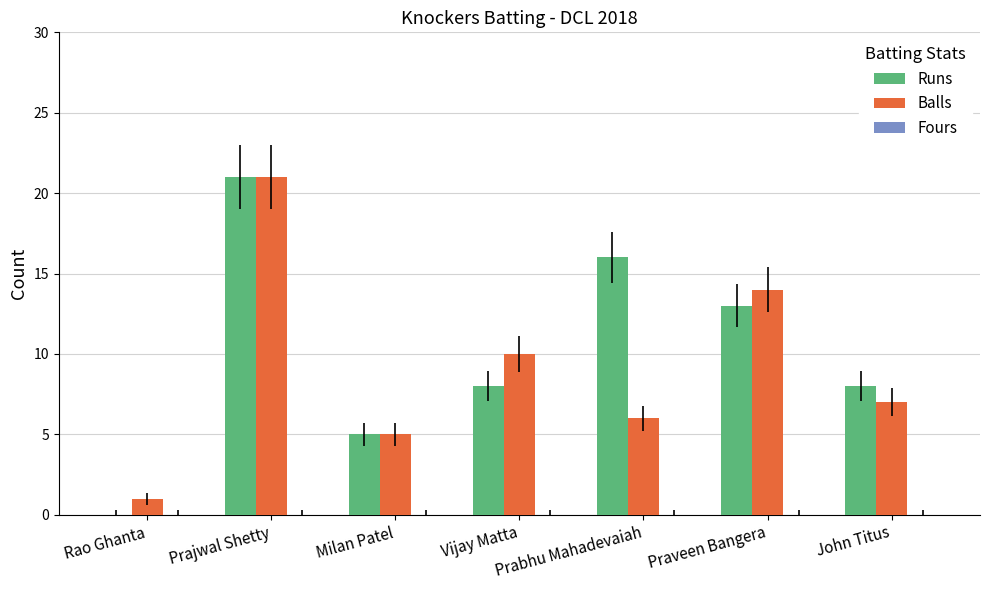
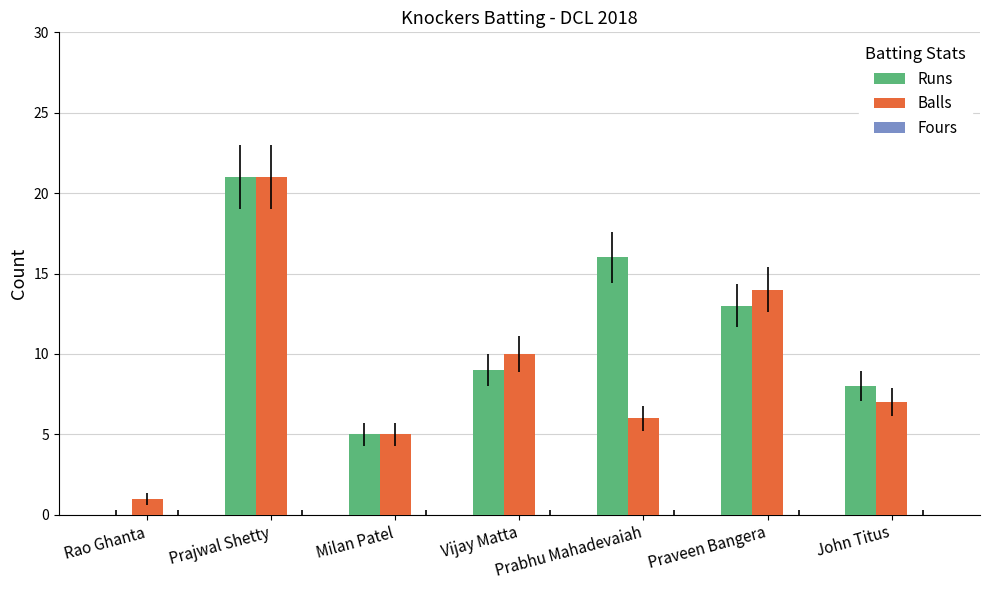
Runs, Vijay Matta: 8 -> 9
